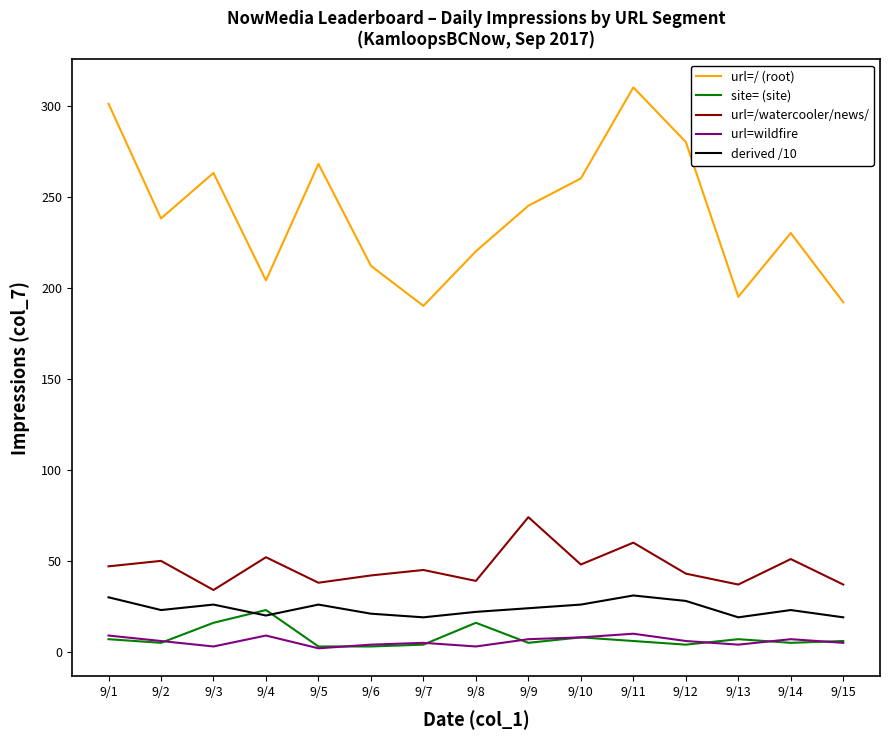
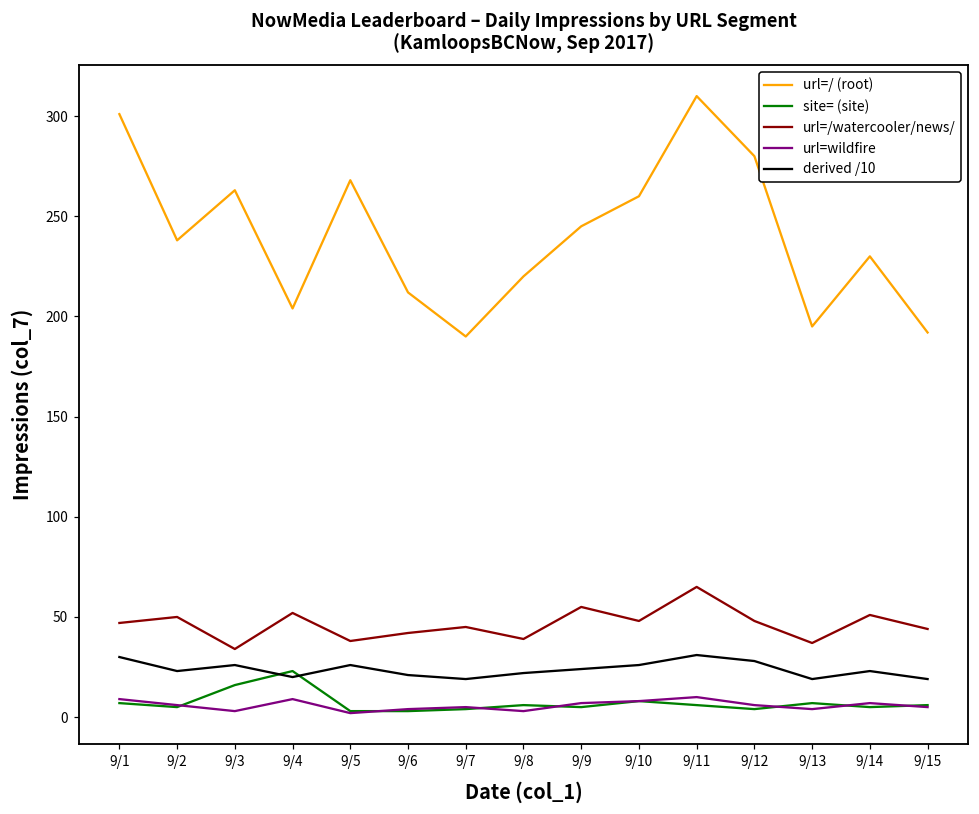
site= (site), 9/8: 16 -> 6
url=/watercooler/news/, 9/9: 74 -> 55
url=/watercooler/news/, 9/11: 60 -> 65
url=/watercooler/news/, 9/12: 43 -> 48
url=/watercooler/news/, 9/15: 37 -> 44
